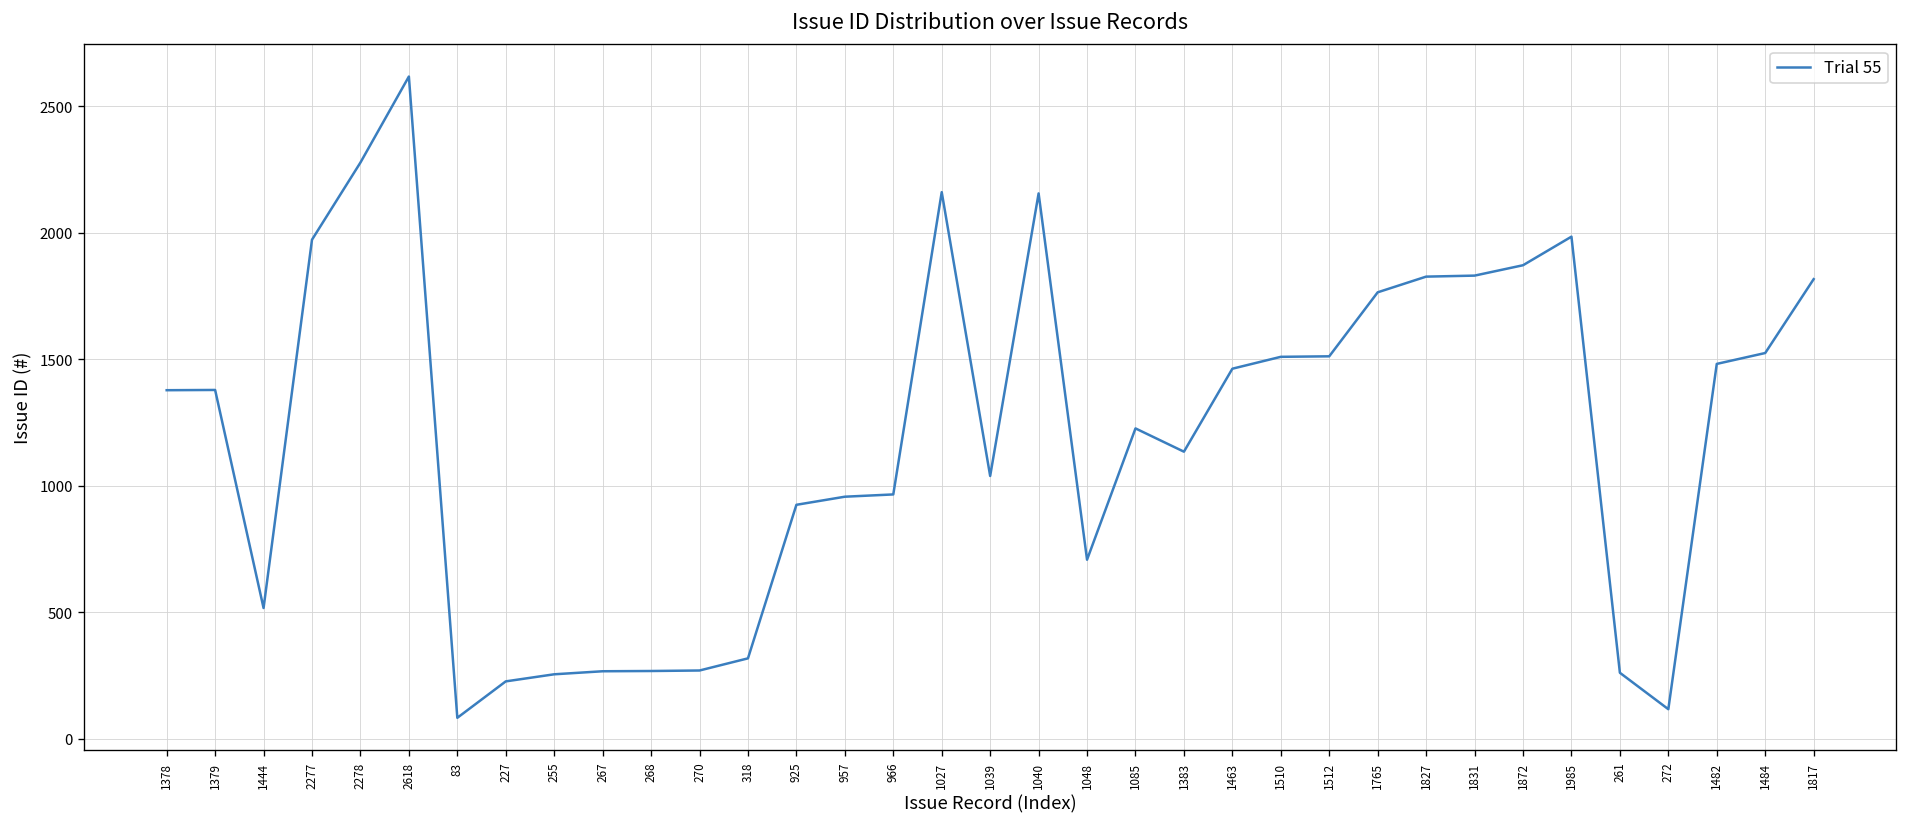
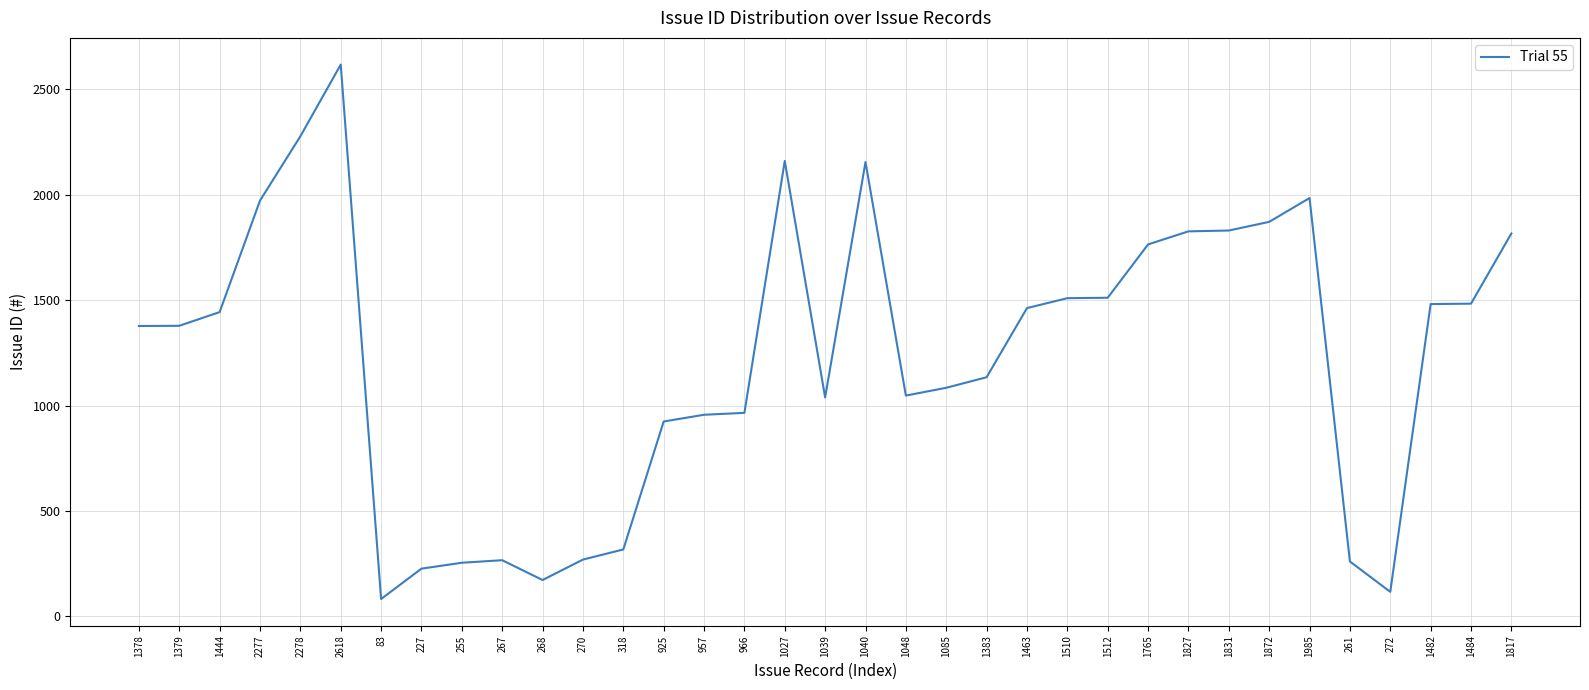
1444: 520 -> 1440
268: 270 -> 170
1048: 710 -> 1050
1085: 1230 -> 1090
1484: 1530 -> 1480
